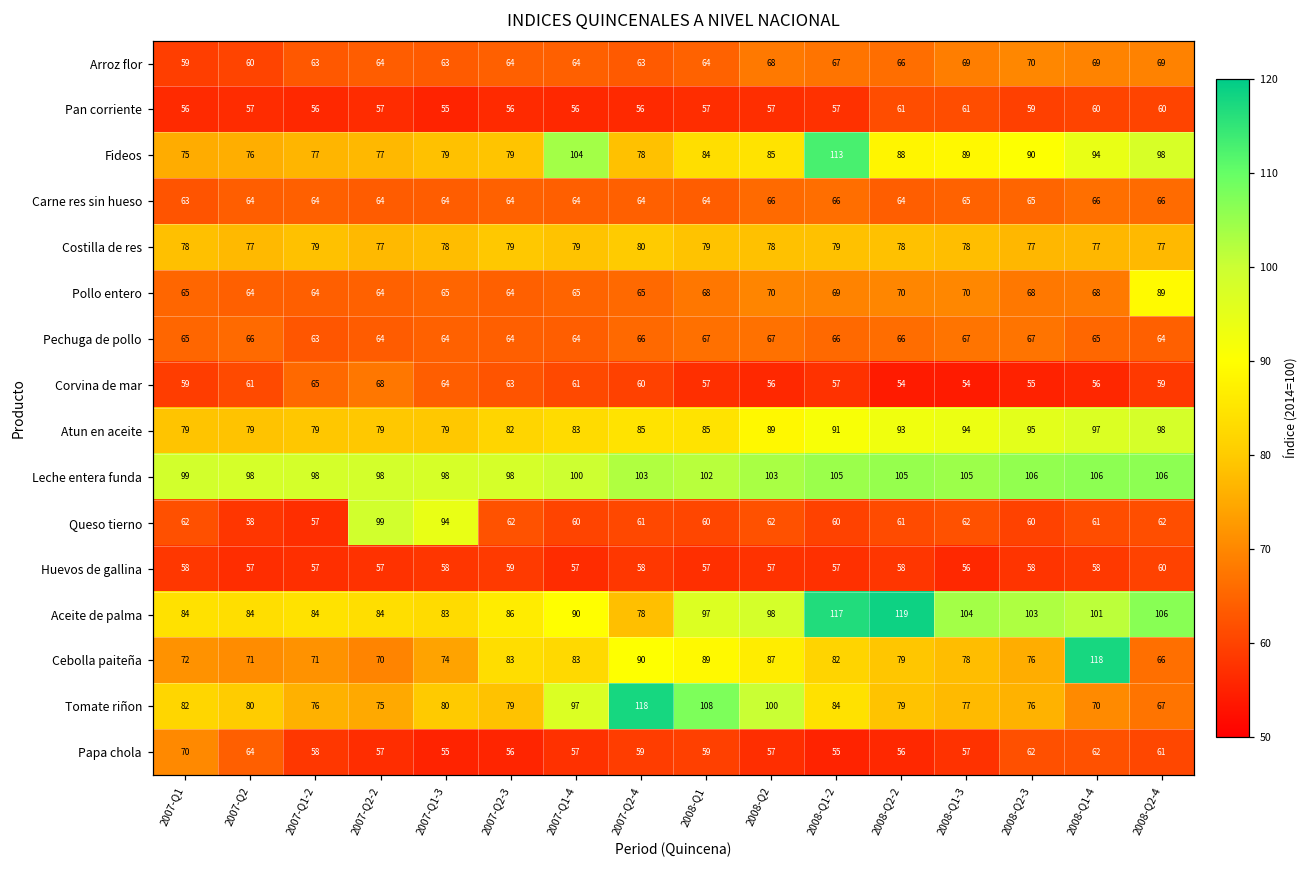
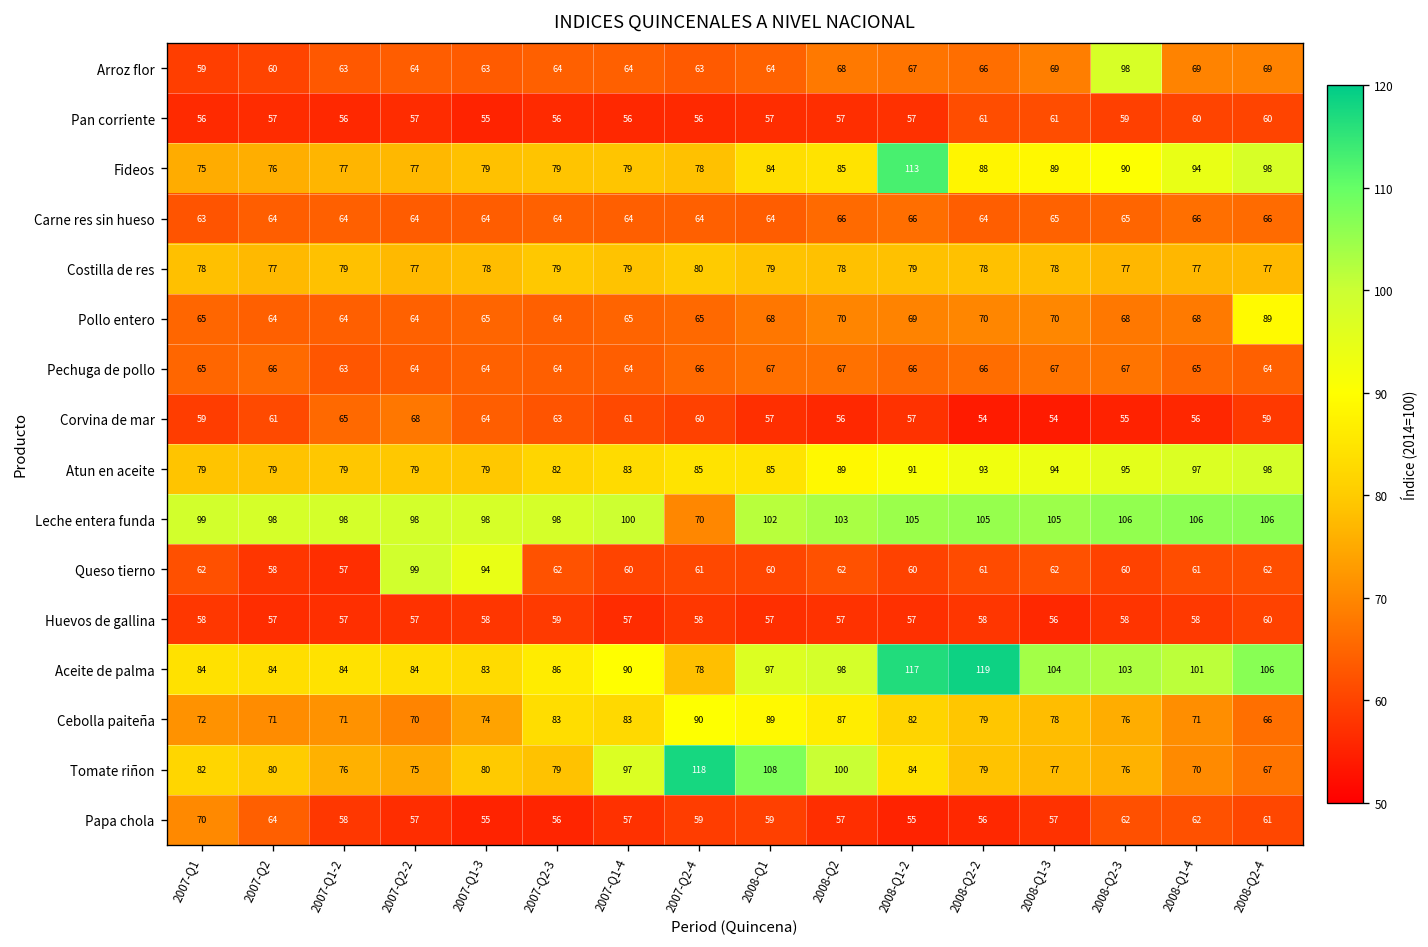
Arroz flor, 2008-Q2-3: 70 -> 98
Fideos, 2007-Q1-4: 104 -> 79
Leche entera funda, 2007-Q2-4: 103 -> 70
Cebolla paiteña, 2008-Q1-4: 118 -> 71
